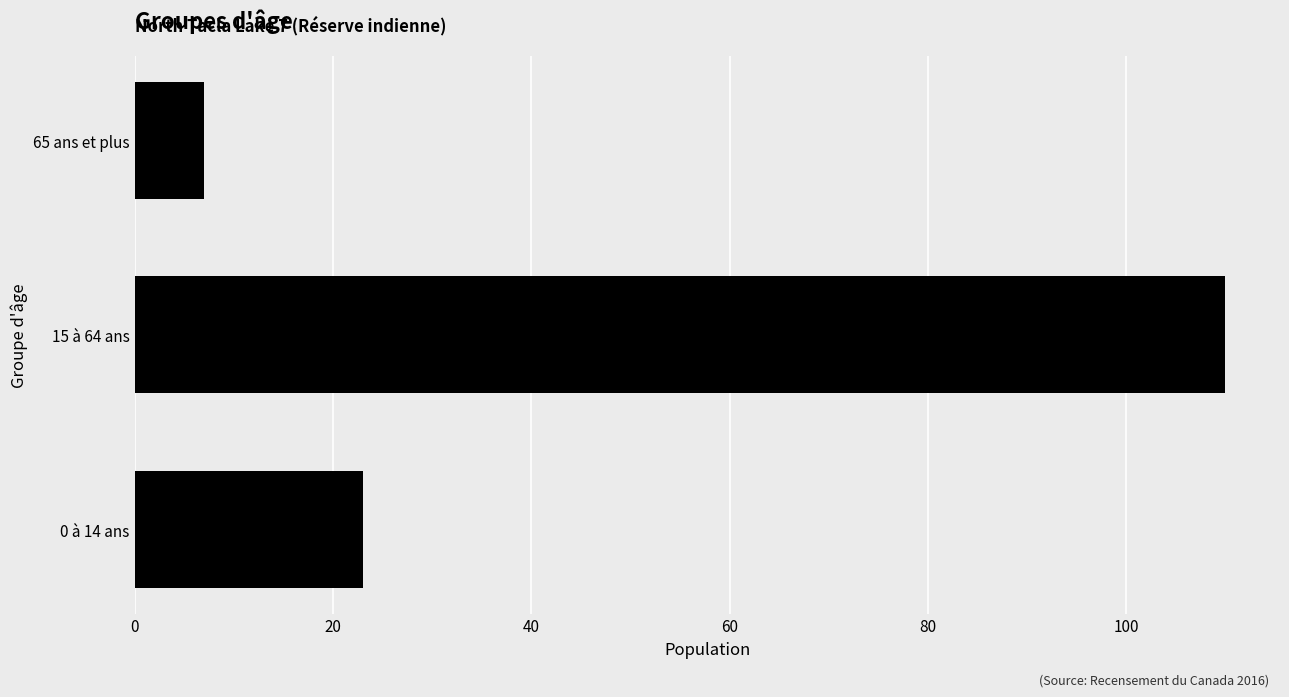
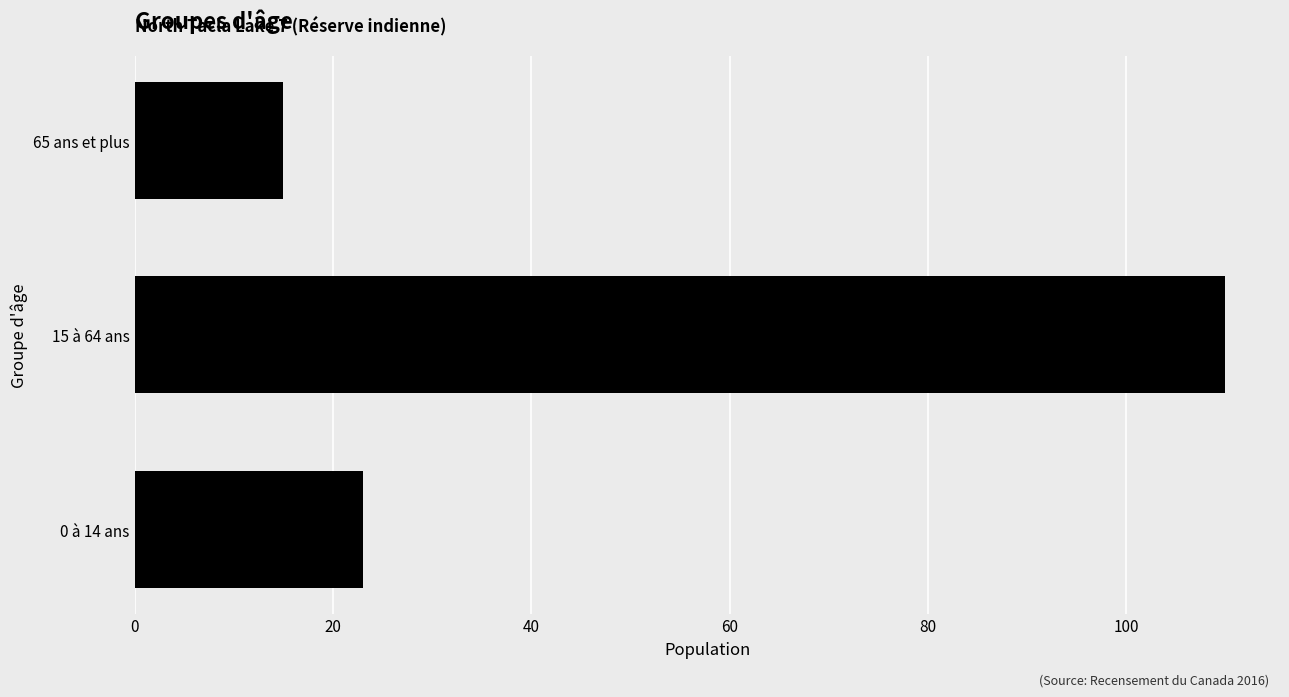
65 ans et plus: 7 -> 15
